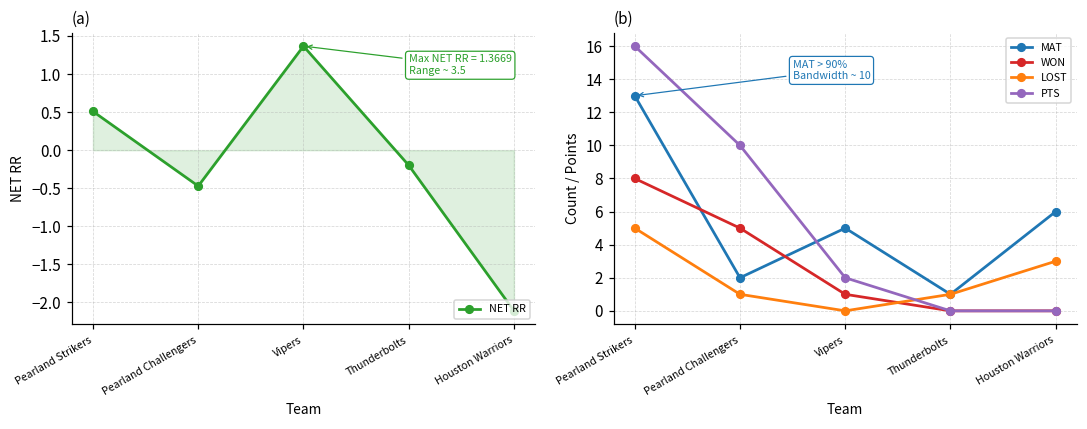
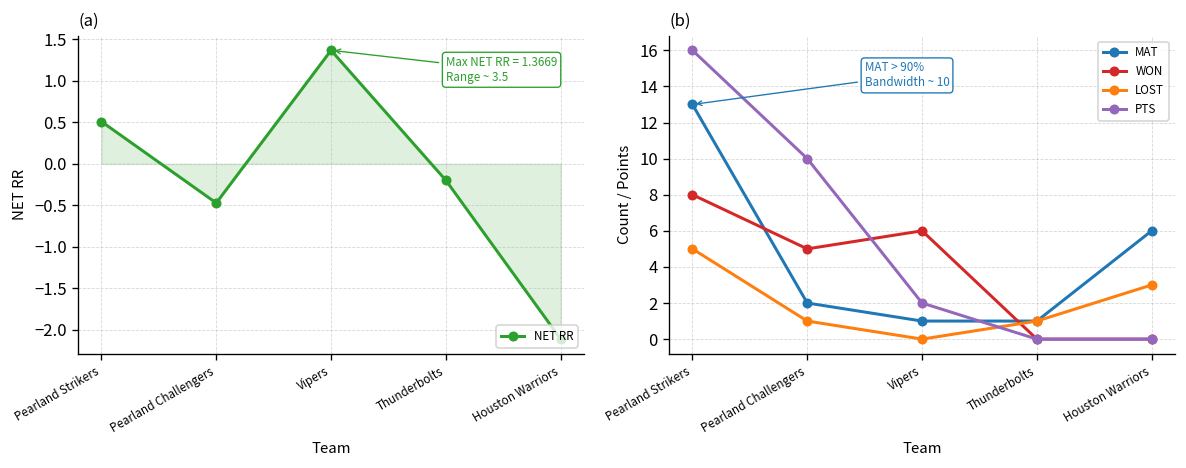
(b), MAT, Vipers: 5 -> 1
(b), WON, Vipers: 1 -> 6
